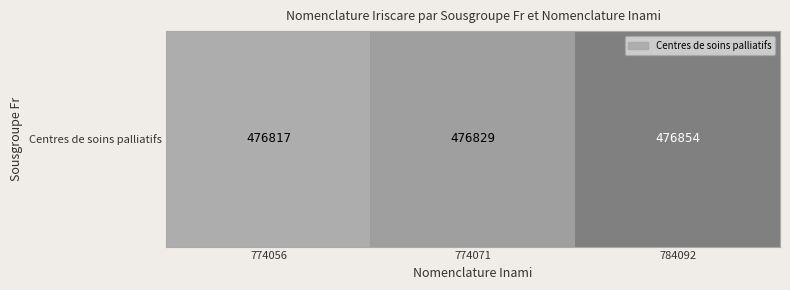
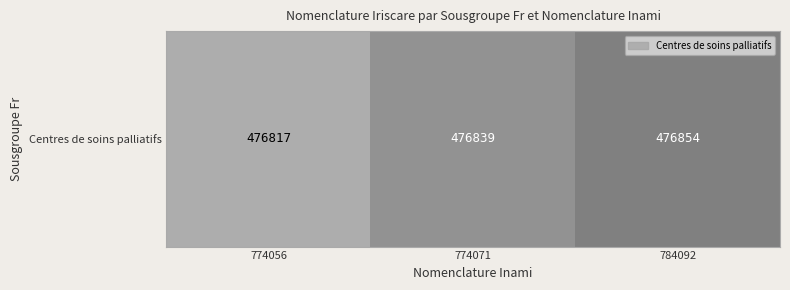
Centres de soins palliatifs, 774071: 476829 -> 476839
